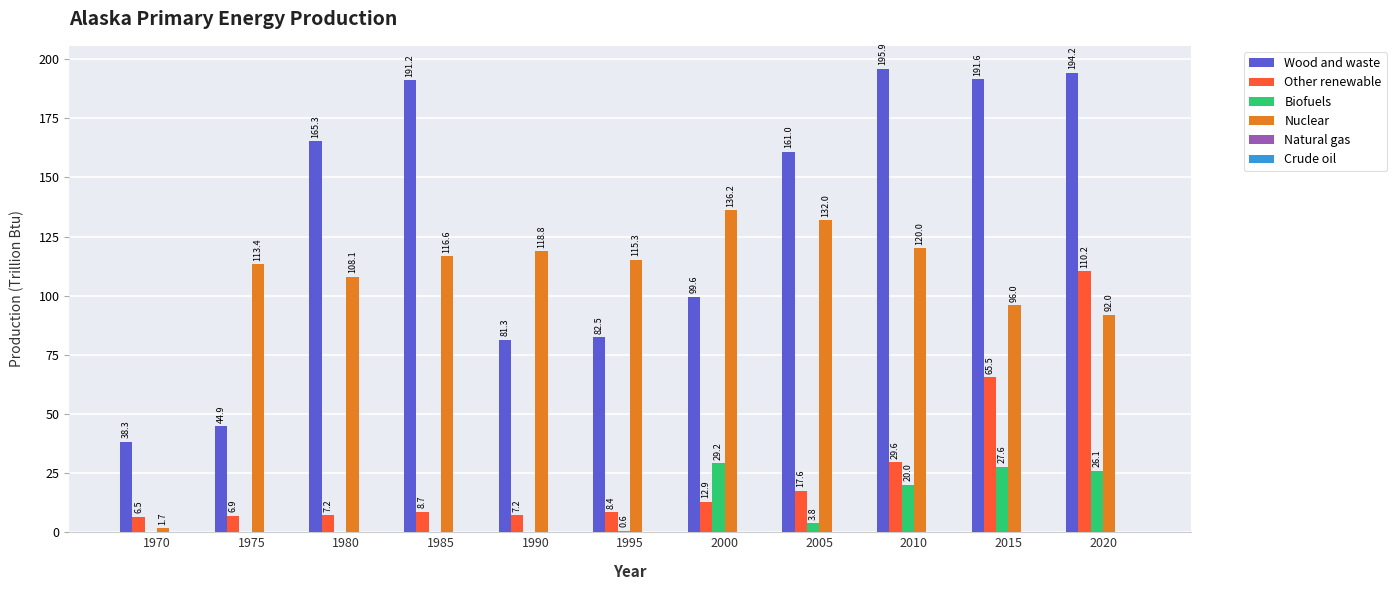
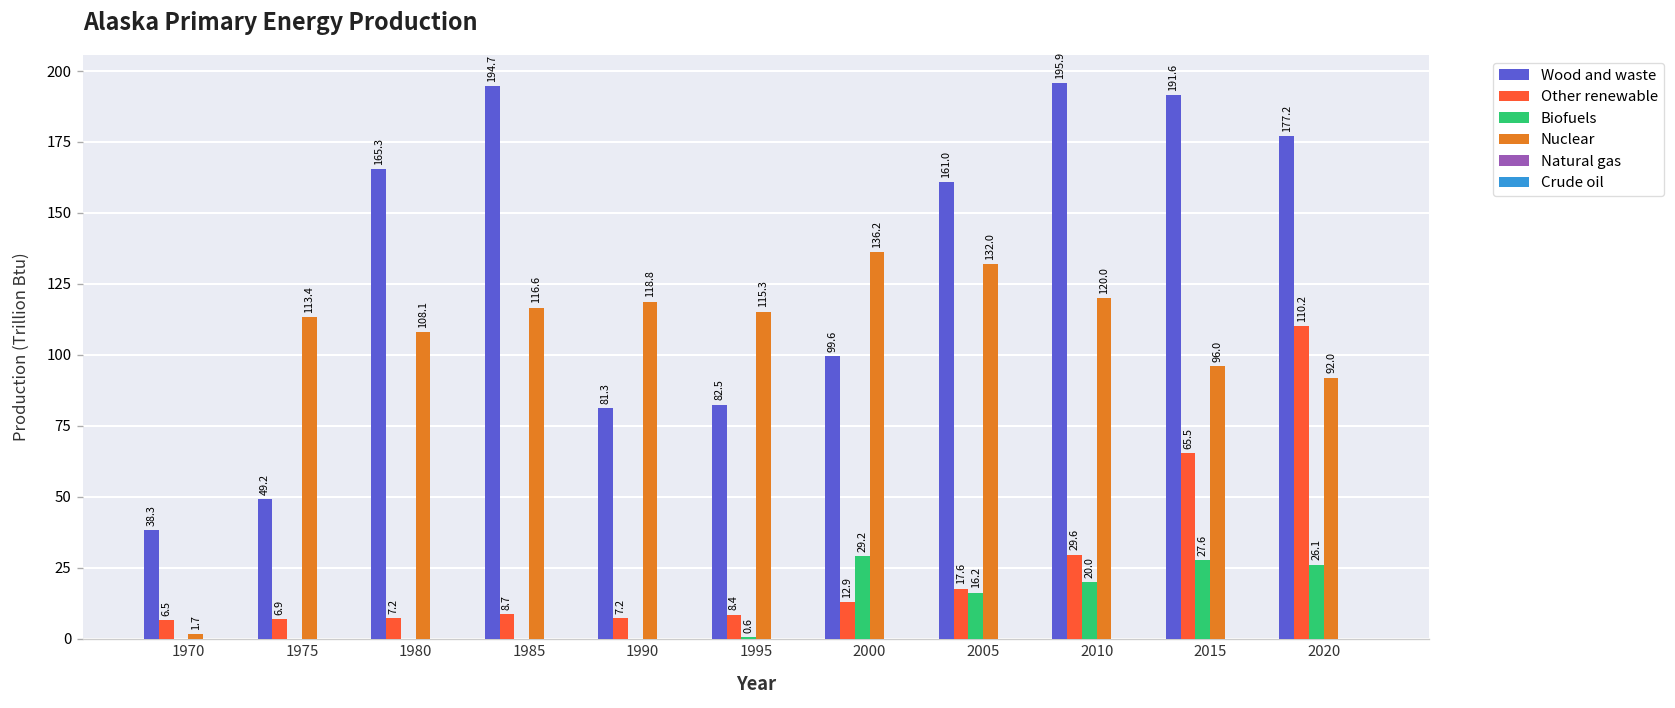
Wood and waste, 1975: 44.9 -> 49.2
Wood and waste, 1985: 191.2 -> 194.7
Biofuels, 2005: 3.8 -> 16.2
Wood and waste, 2020: 194.2 -> 177.2
